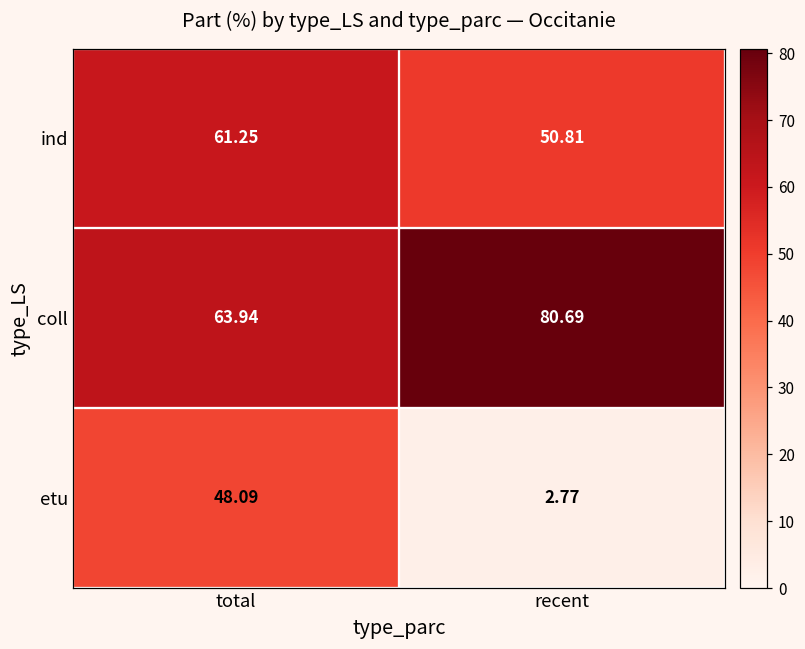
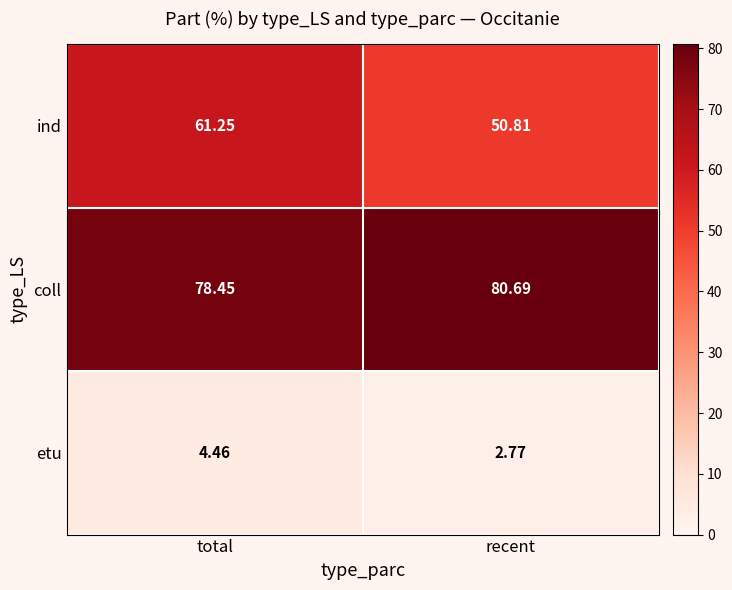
coll, total: 63.94 -> 78.45
etu, total: 48.09 -> 4.46
